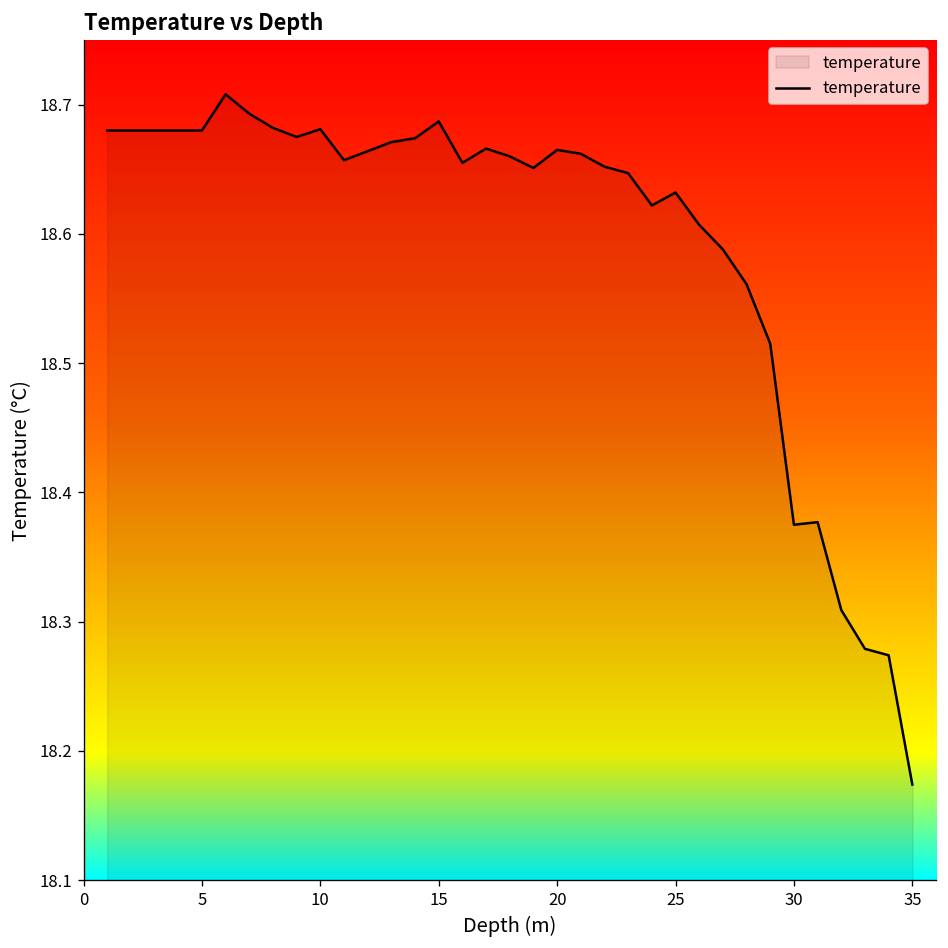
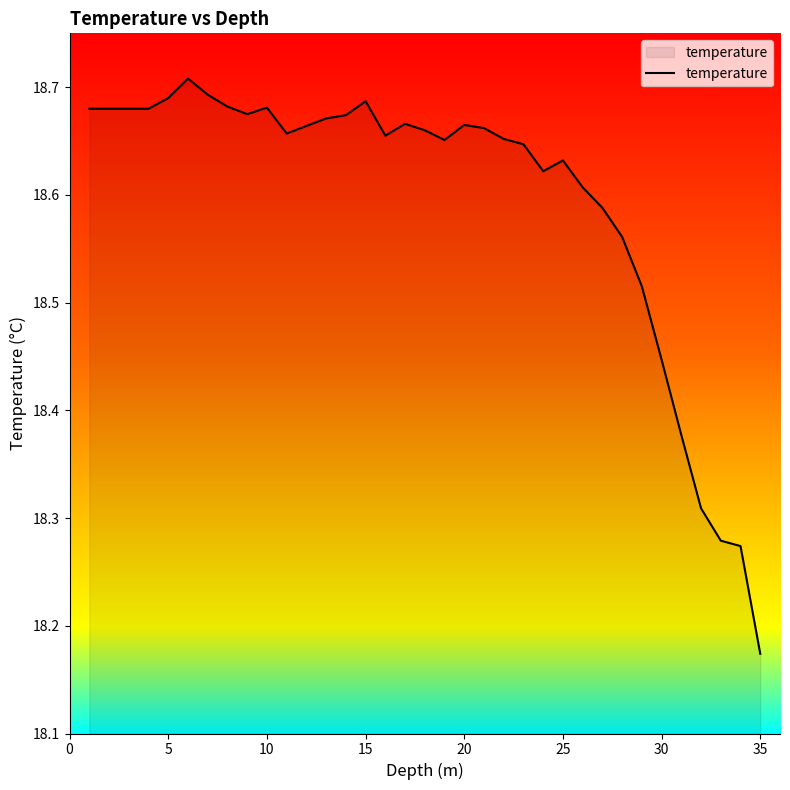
5: 18.68 -> 18.69
30: 18.375 -> 18.447
